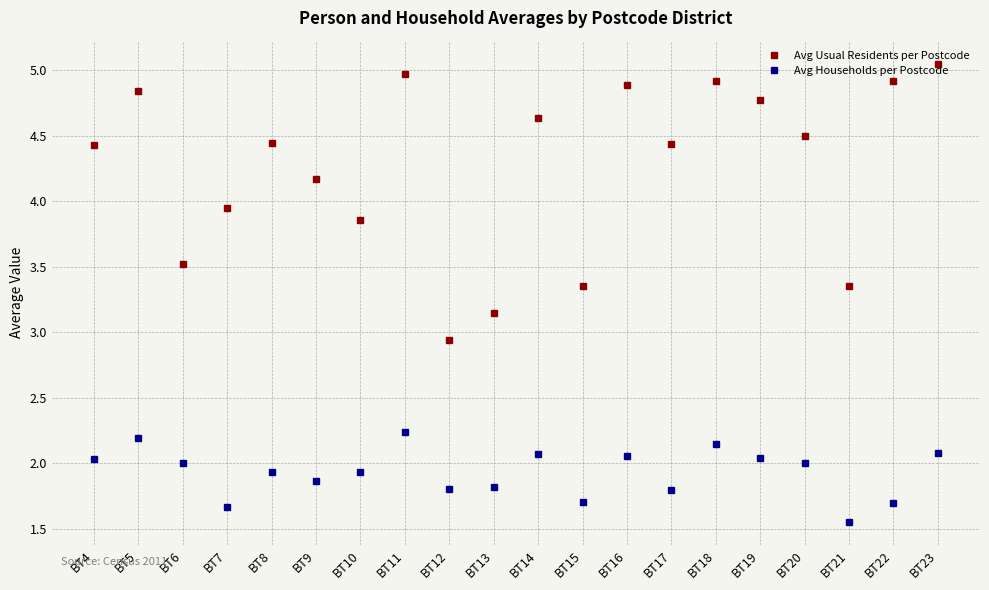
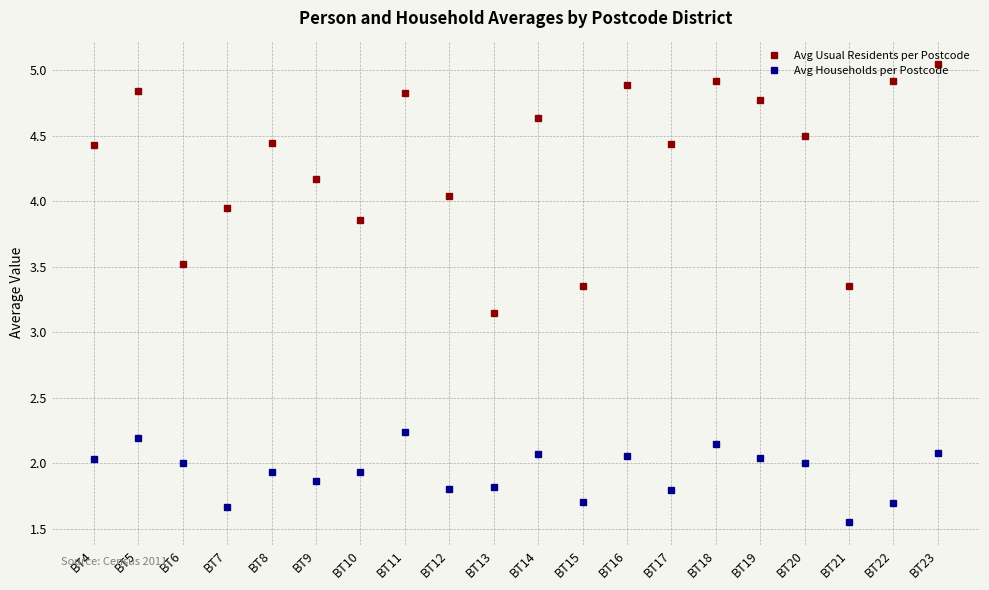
Avg Usual Residents per Postcode, BT11: 4.97 -> 4.82
Avg Usual Residents per Postcode, BT12: 2.94 -> 4.04
